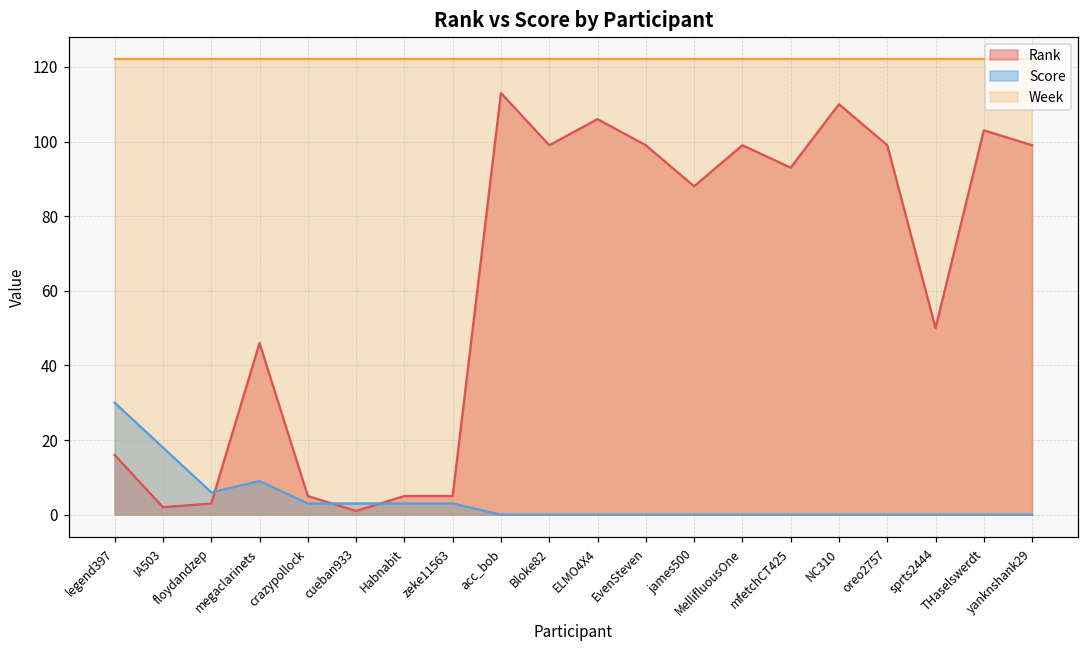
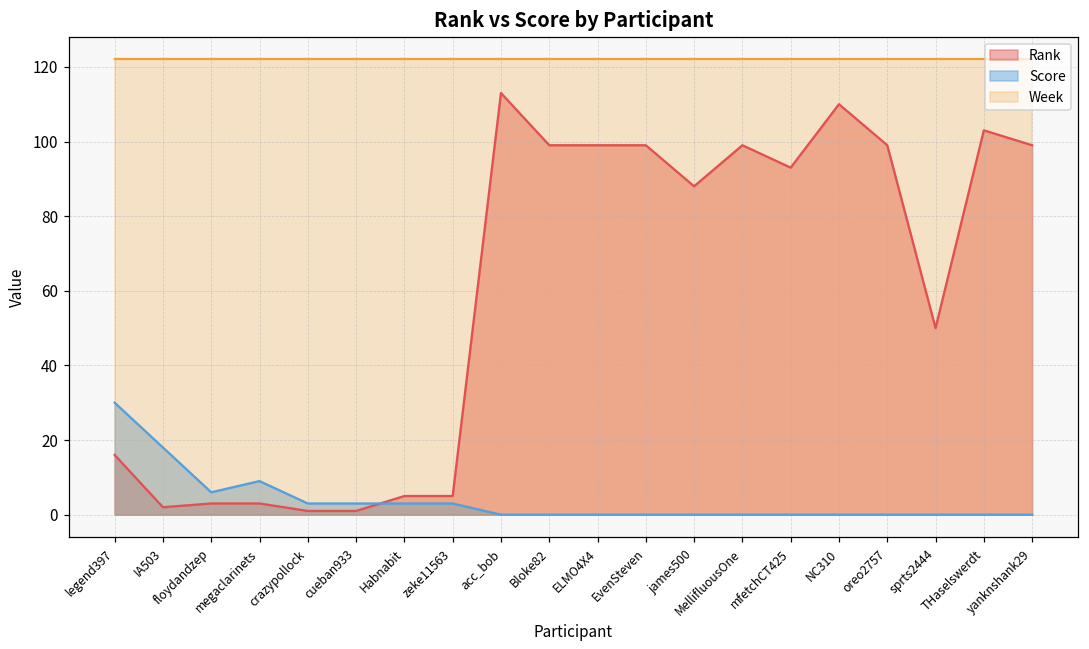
Rank, megaclarinets: 46 -> 3
Rank, crazypollock: 5 -> 1
Rank, ELMO4X4: 106 -> 99
